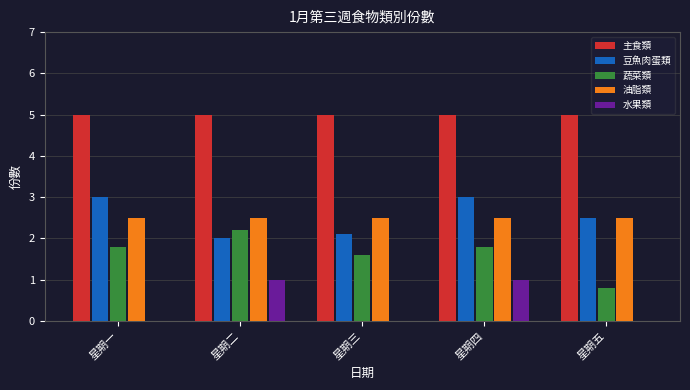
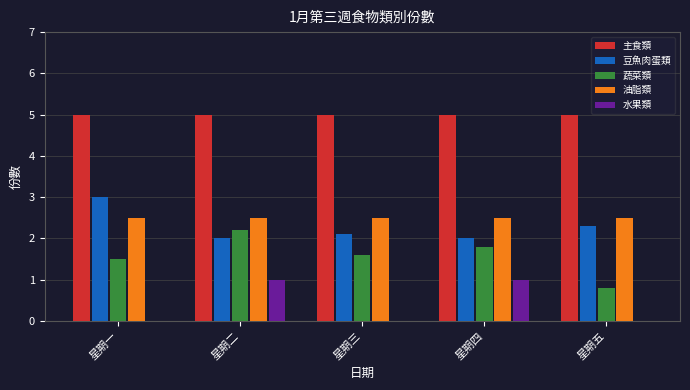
蔬菜類, 星期一: 1.8 -> 1.5
豆魚肉蛋類, 星期四: 3 -> 2
豆魚肉蛋類, 星期五: 2.5 -> 2.3
